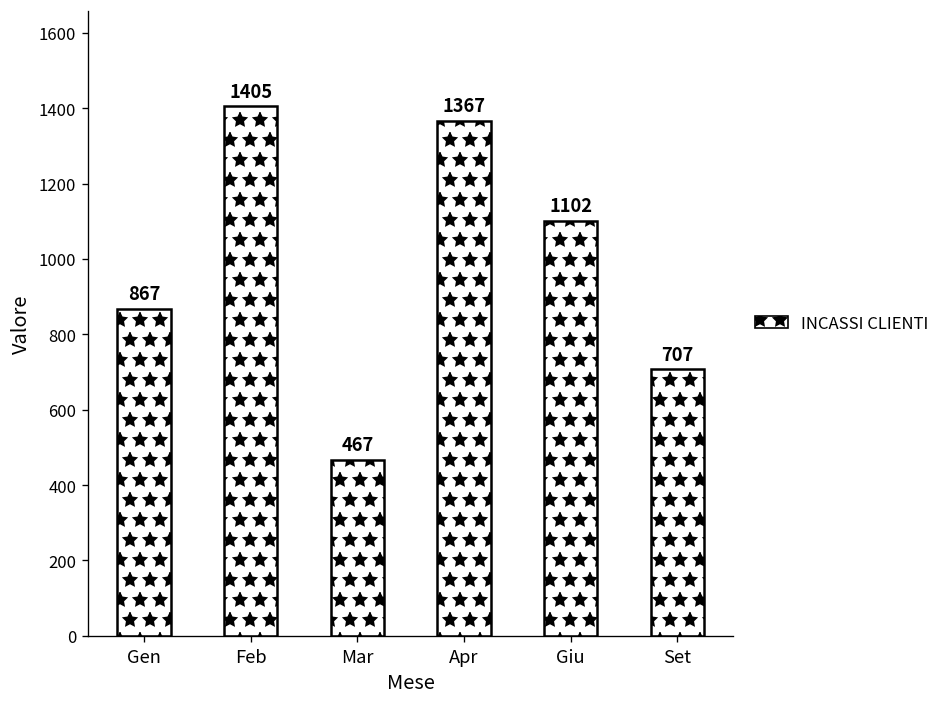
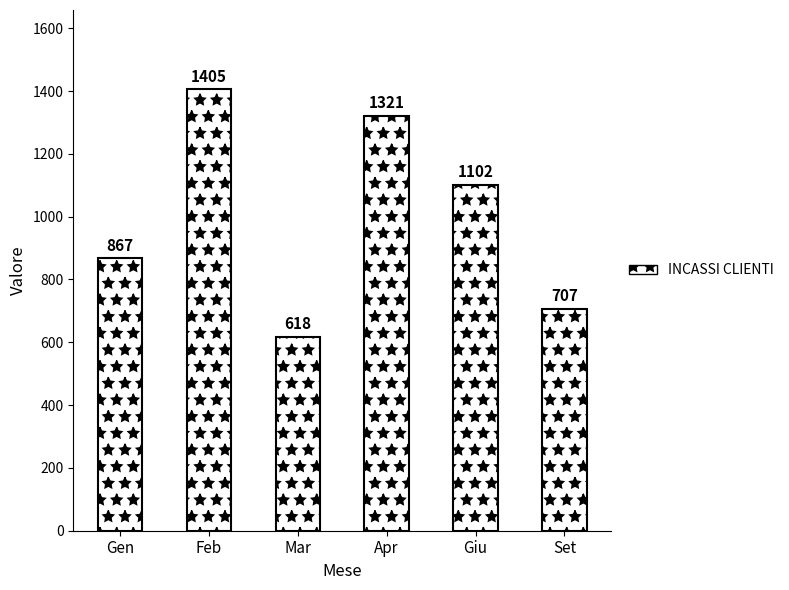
Mar: 467 -> 618
Apr: 1367 -> 1321
